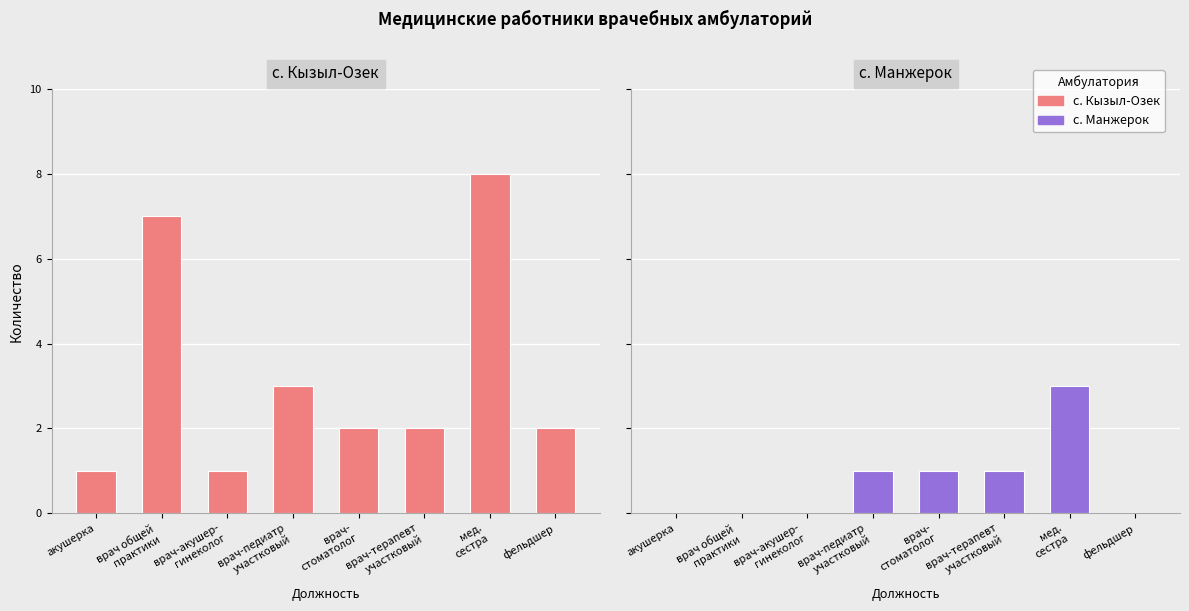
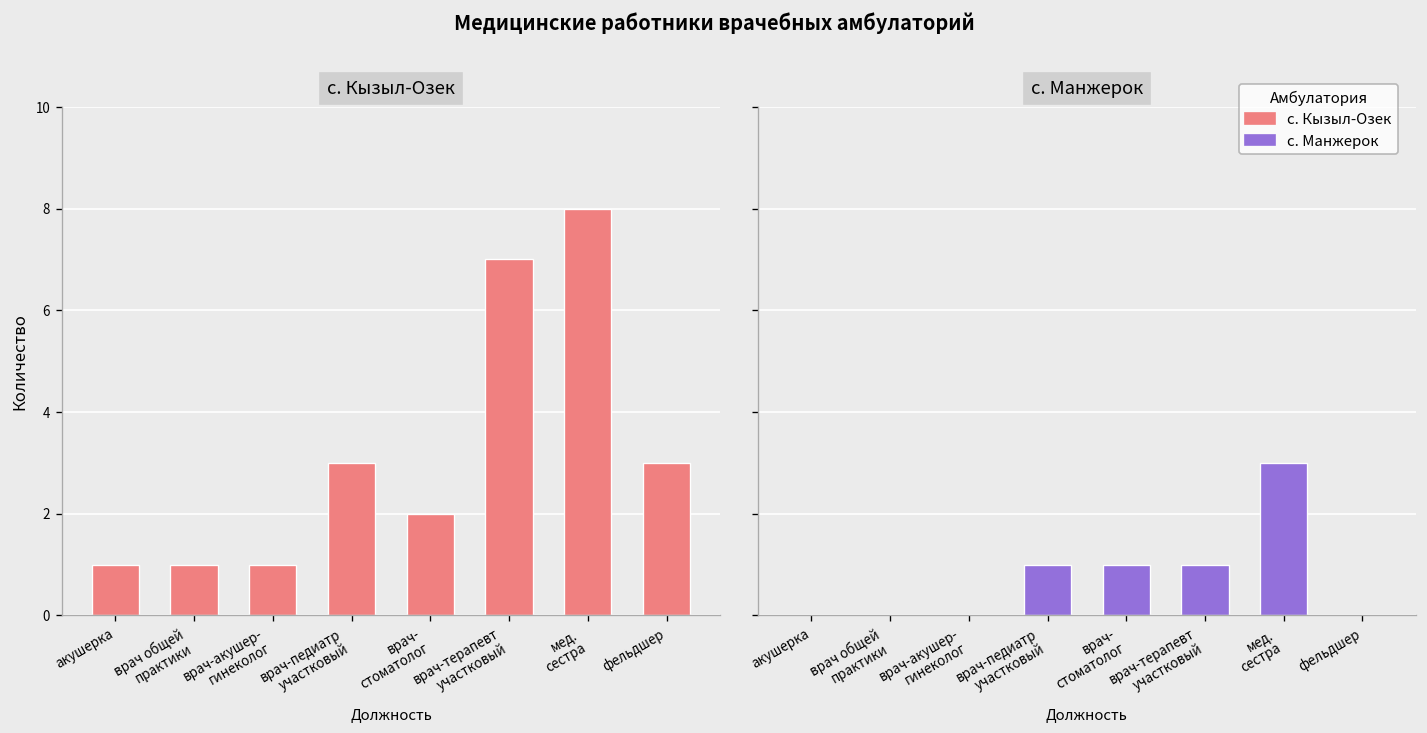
с. Кызыл-Озек, врач общей практики: 7 -> 1
с. Кызыл-Озек, врач-терапевт участковый: 2 -> 7
с. Кызыл-Озек, фельдшер: 2 -> 3
